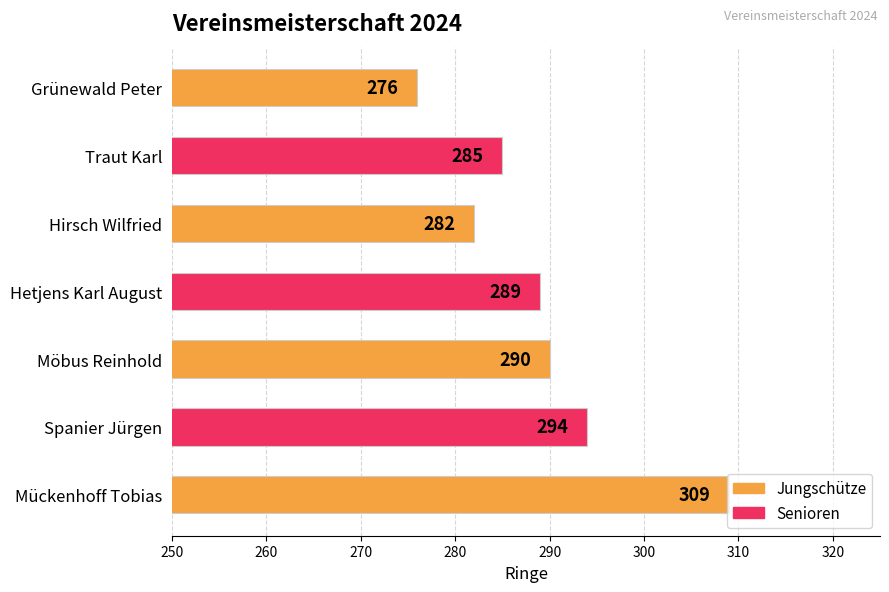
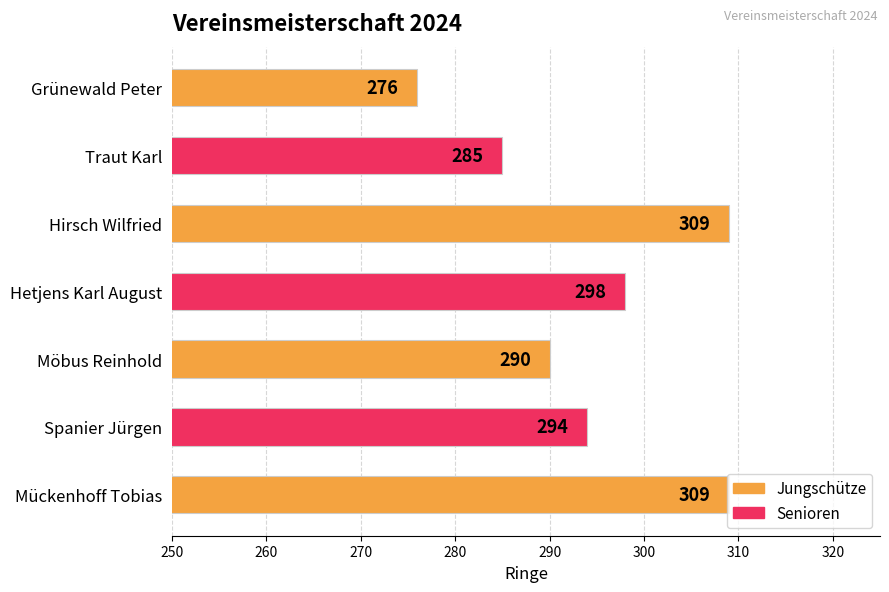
Hirsch Wilfried: 282 -> 309
Hetjens Karl August: 289 -> 298
